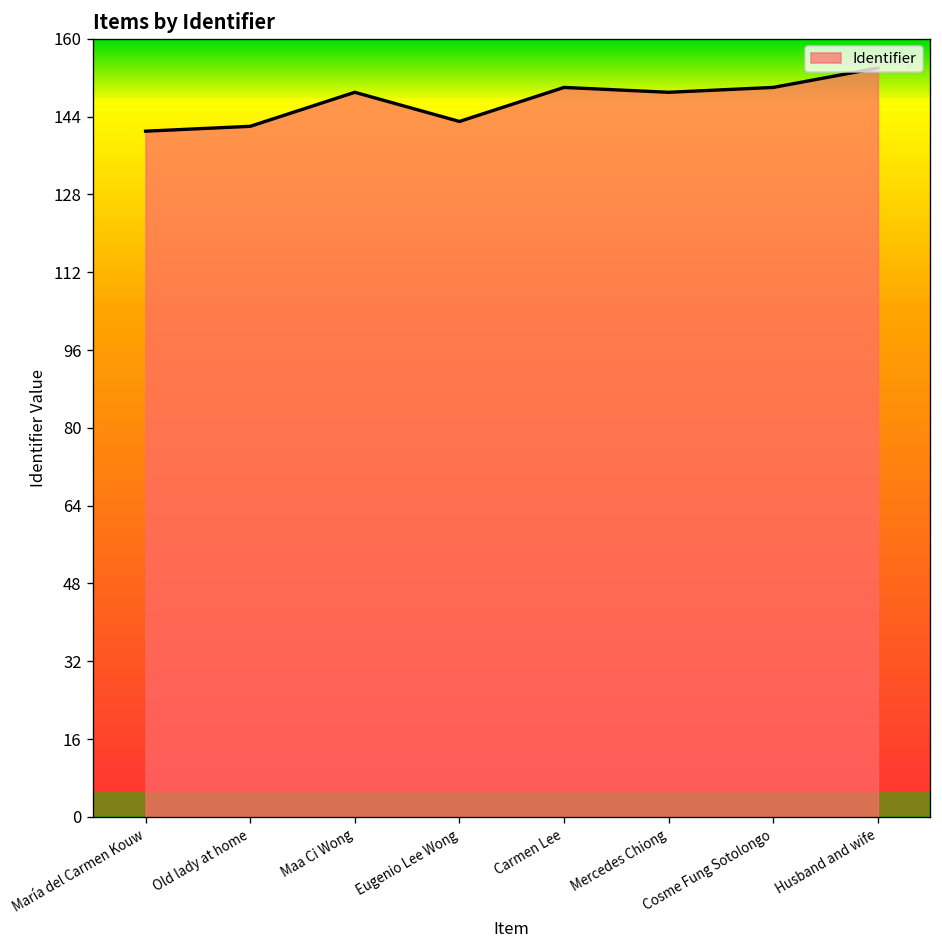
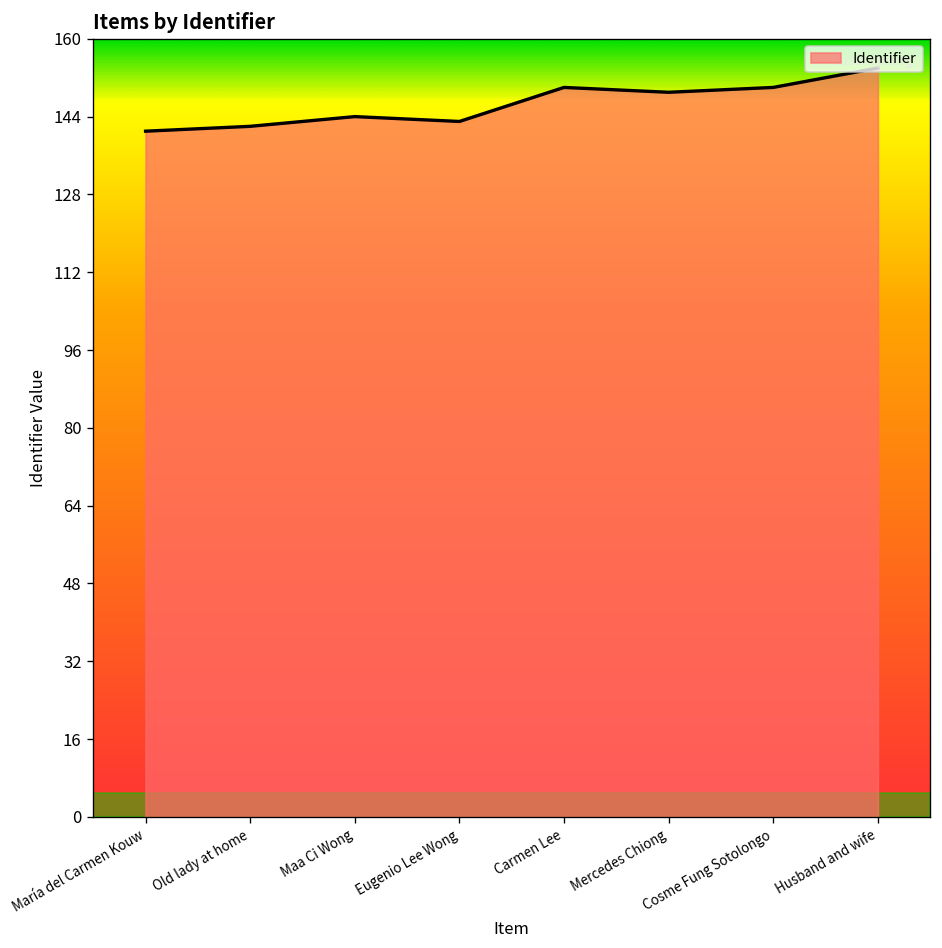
Maa Ci Wong: 149 -> 144
